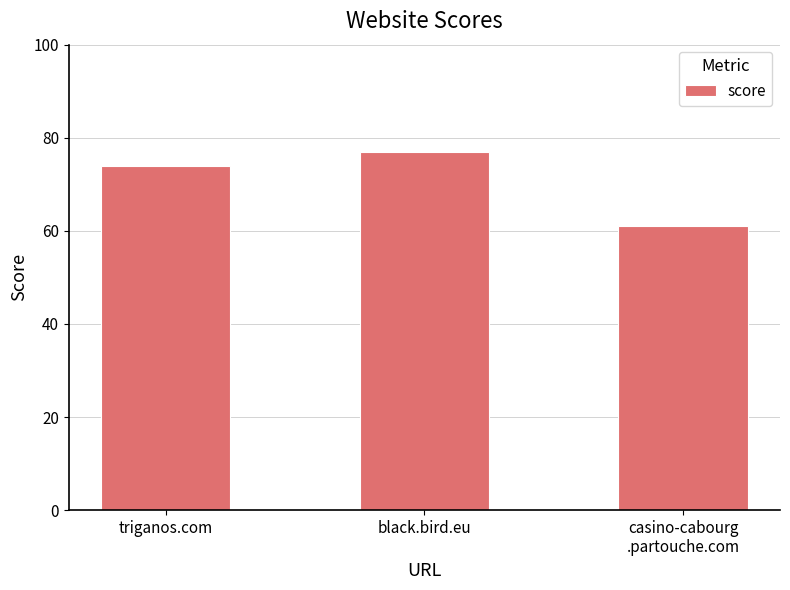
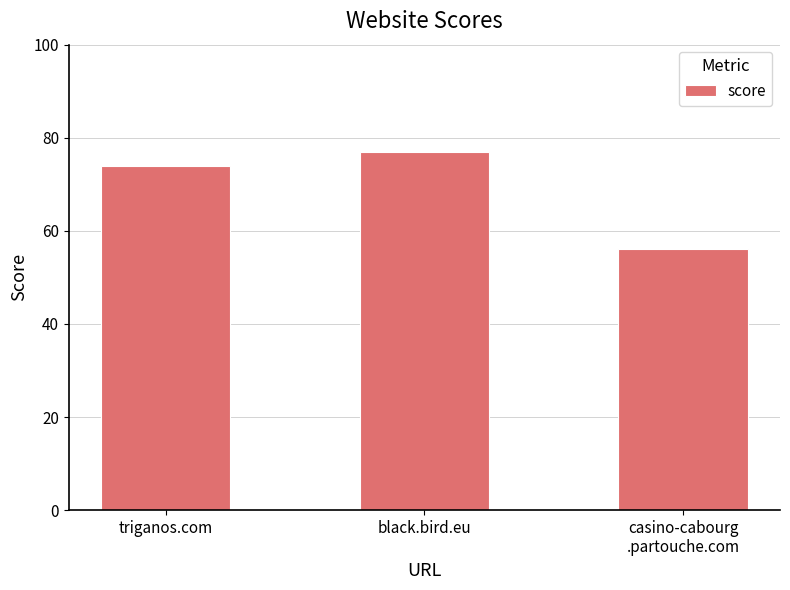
casino-cabourg .partouche.com: 61 -> 56
